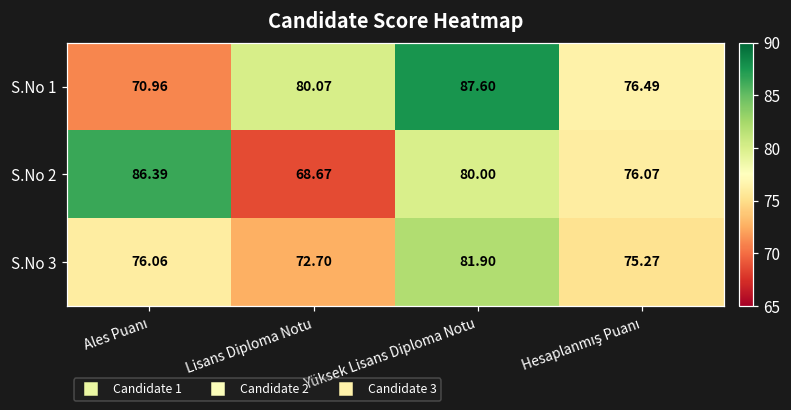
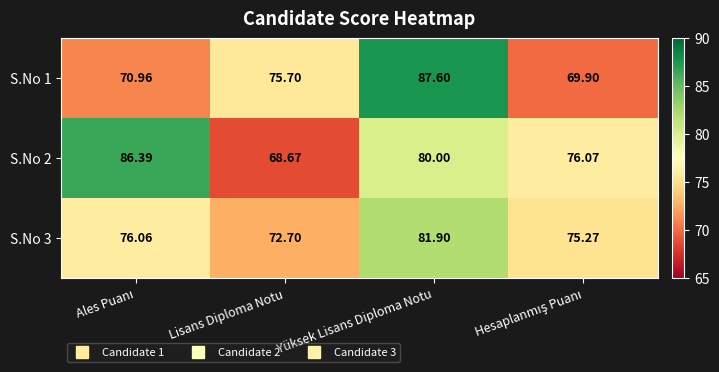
S.No 1, Lisans Diploma Notu: 80.07 -> 75.70
S.No 1, Hesaplanmış Puanı: 76.49 -> 69.90
